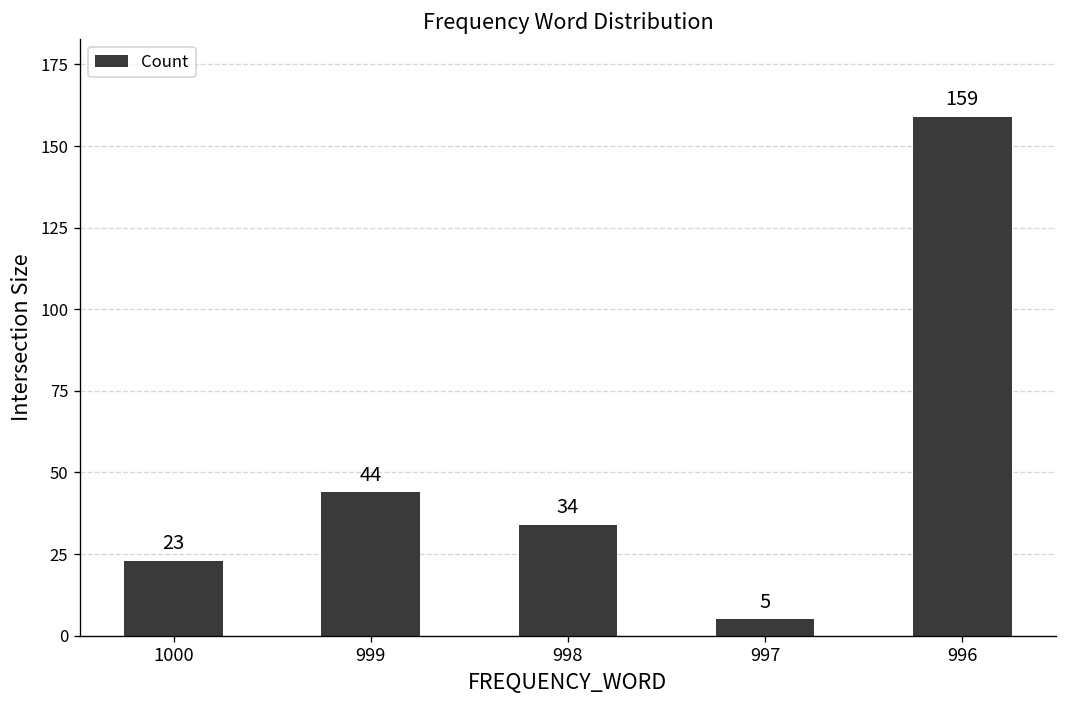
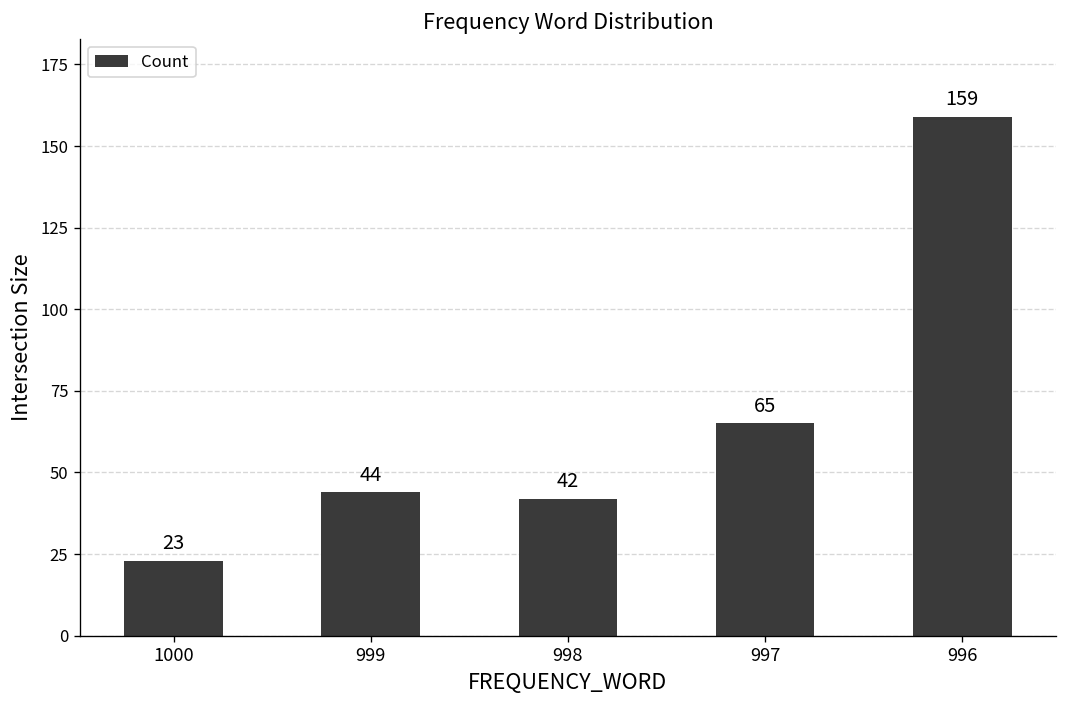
998: 34 -> 42
997: 5 -> 65
